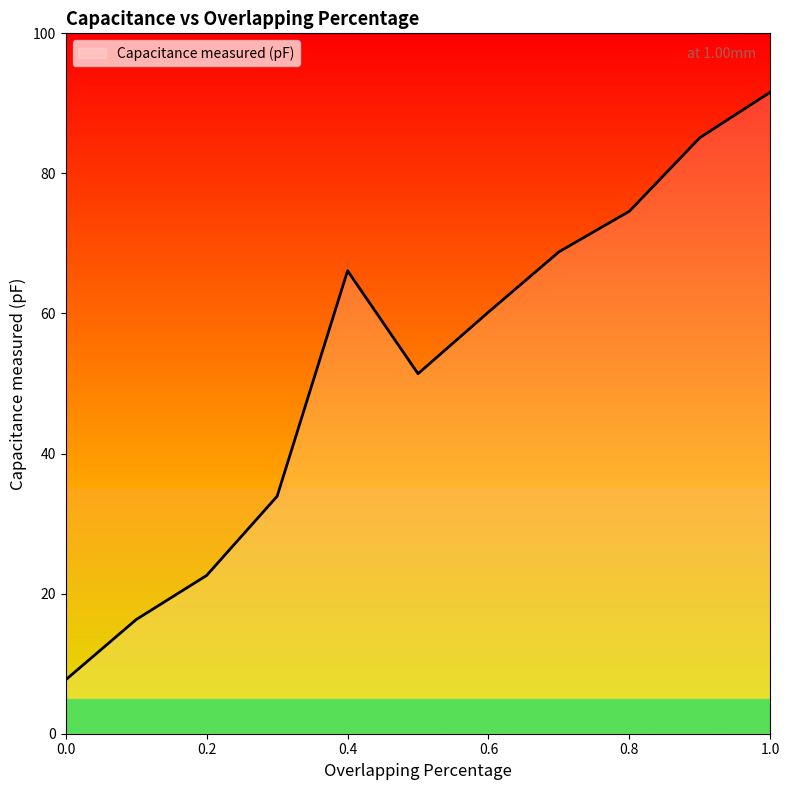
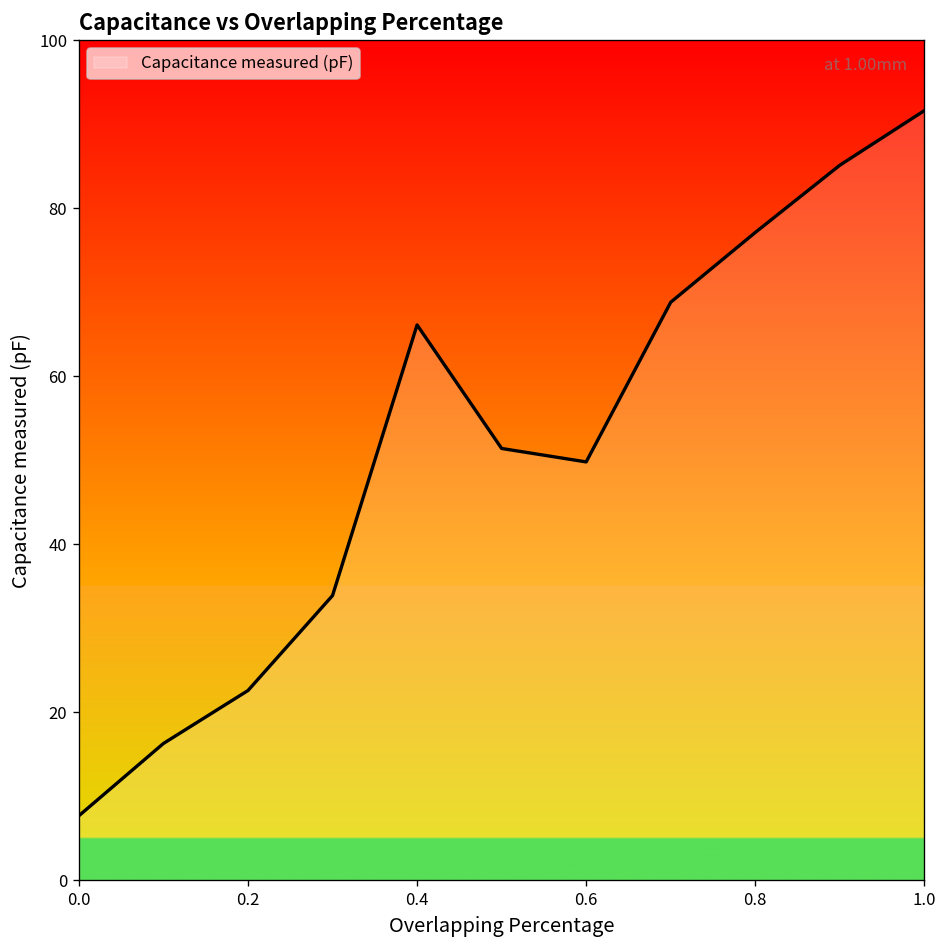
0.6: 60 -> 50
0.8: 75 -> 77
